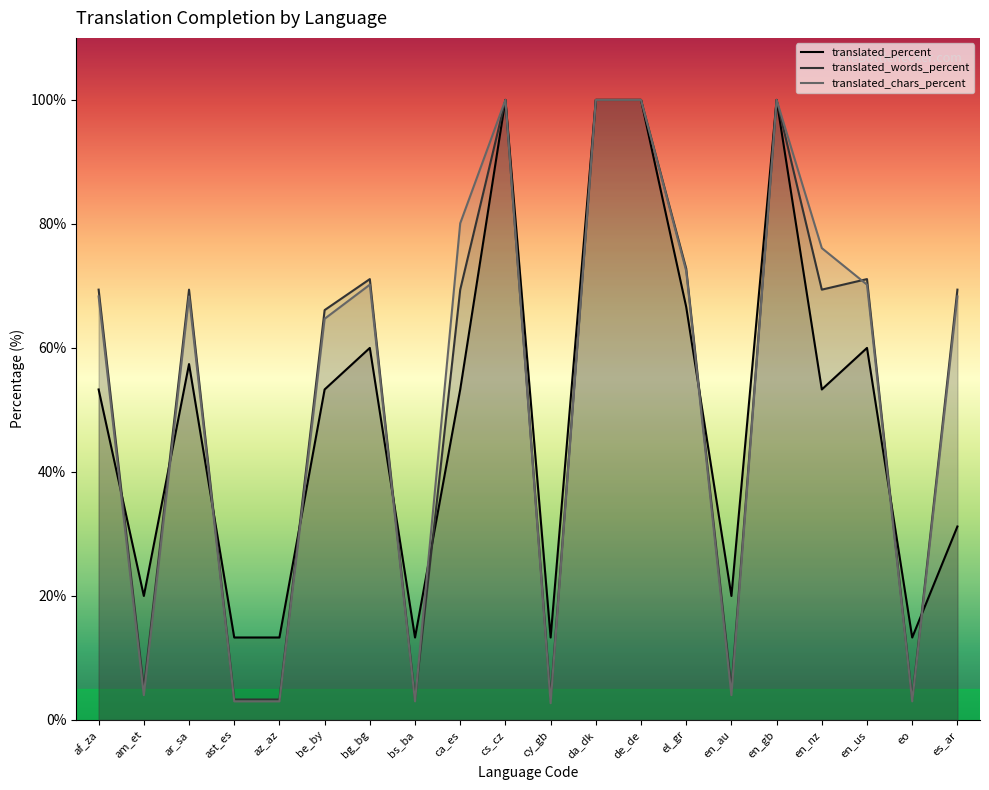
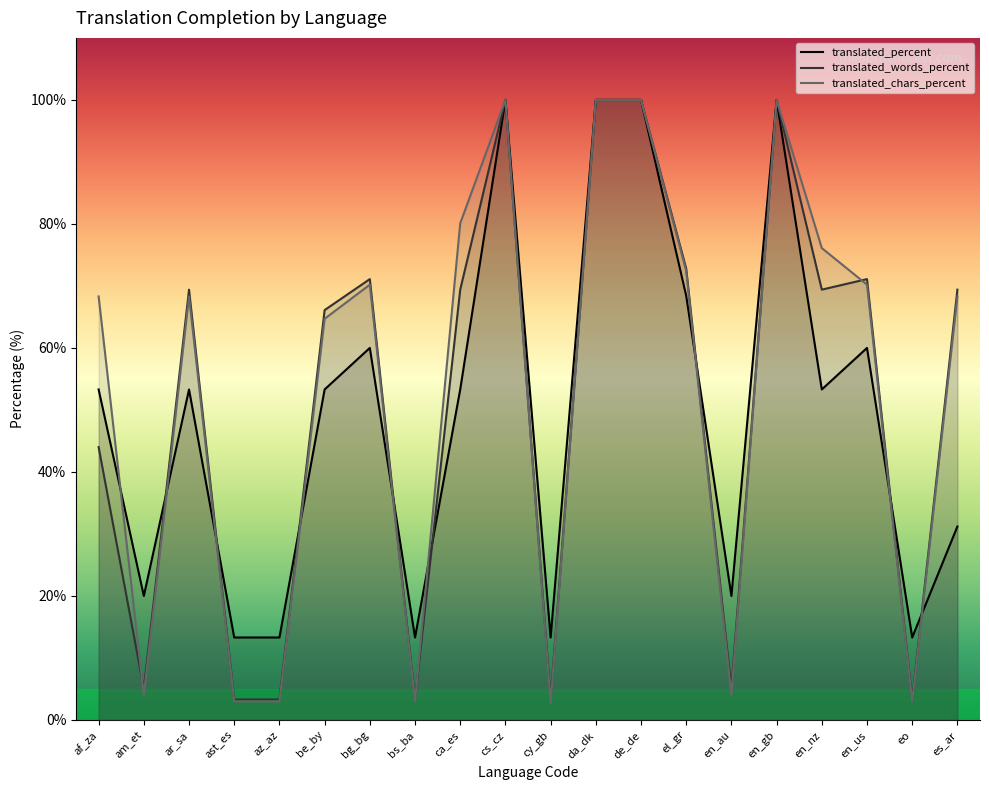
translated_words_percent, af_za: 69% -> 44%
translated_percent, ar_sa: 57% -> 53%
translated_percent, el_gr: 67% -> 68%
